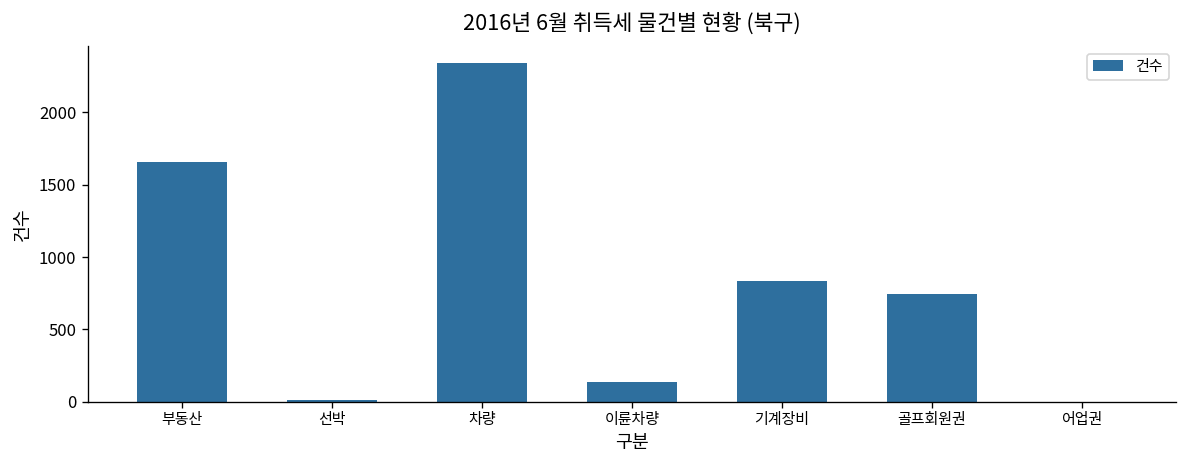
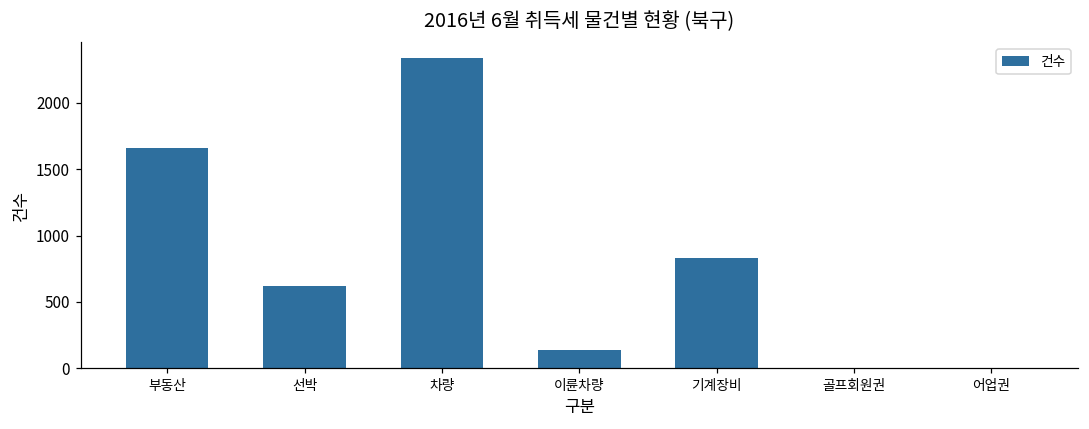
선박: 10 -> 620
골프회원권: 740 -> 0
